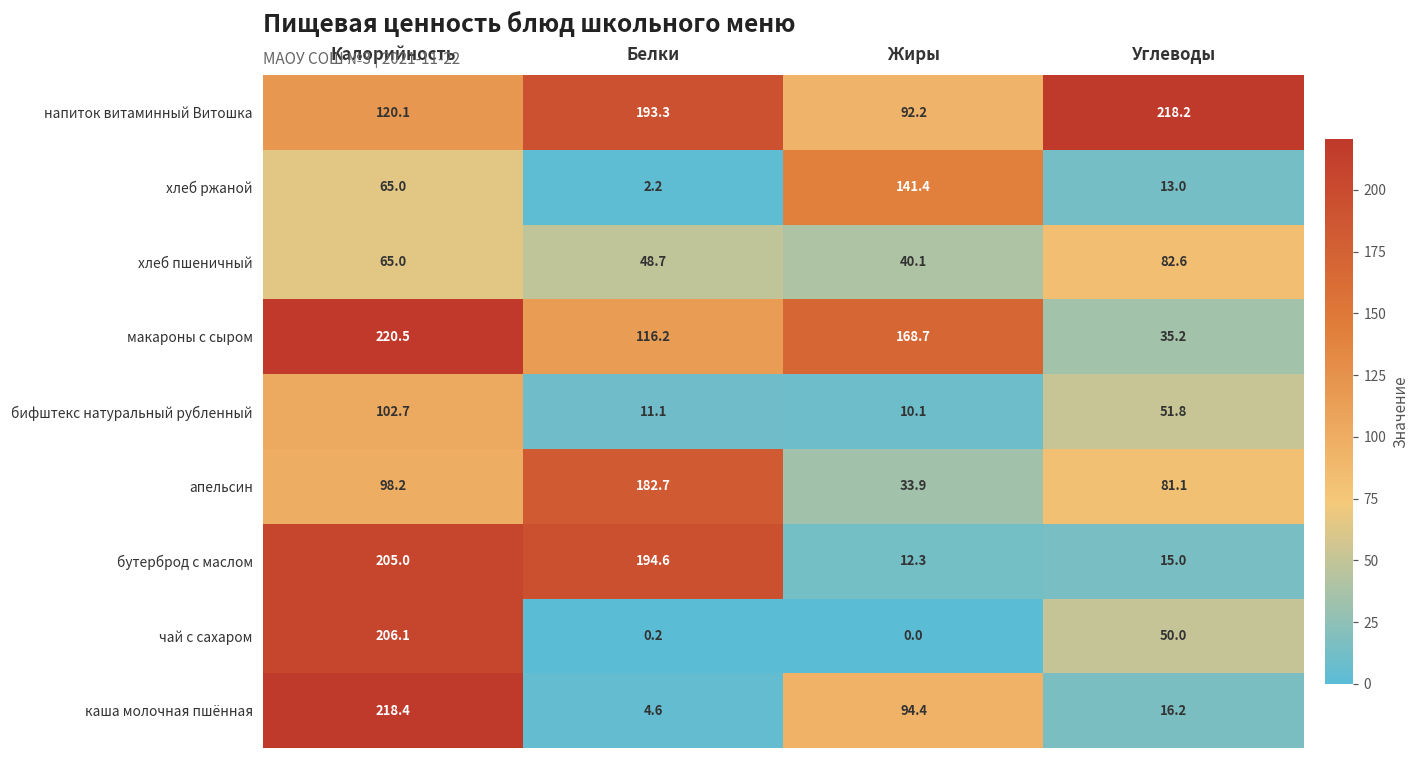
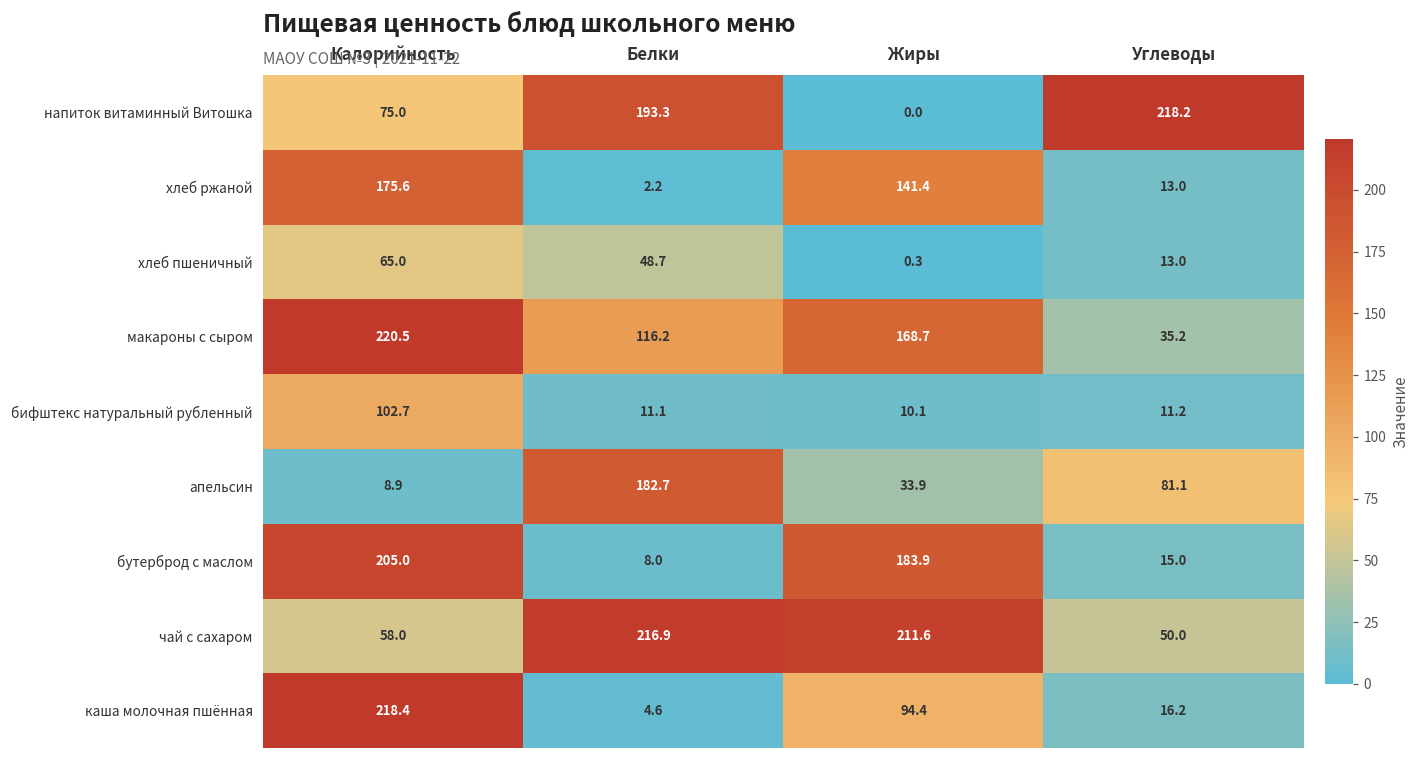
напиток витаминный Витошка, Калорийность: 120.1 -> 75.0
напиток витаминный Витошка, Жиры: 92.2 -> 0.0
хлеб ржаной, Калорийность: 65.0 -> 175.6
хлеб пшеничный, Жиры: 40.1 -> 0.3
хлеб пшеничный, Углеводы: 82.6 -> 13.0
бифштекс натуральный рубленный, Углеводы: 51.8 -> 11.2
апельсин, Калорийность: 98.2 -> 8.9
бутерброд с маслом, Белки: 194.6 -> 8.0
бутерброд с маслом, Жиры: 12.3 -> 183.9
чай с сахаром, Калорийность: 206.1 -> 58.0
чай с сахаром, Белки: 0.2 -> 216.9
чай с сахаром, Жиры: 0.0 -> 211.6
